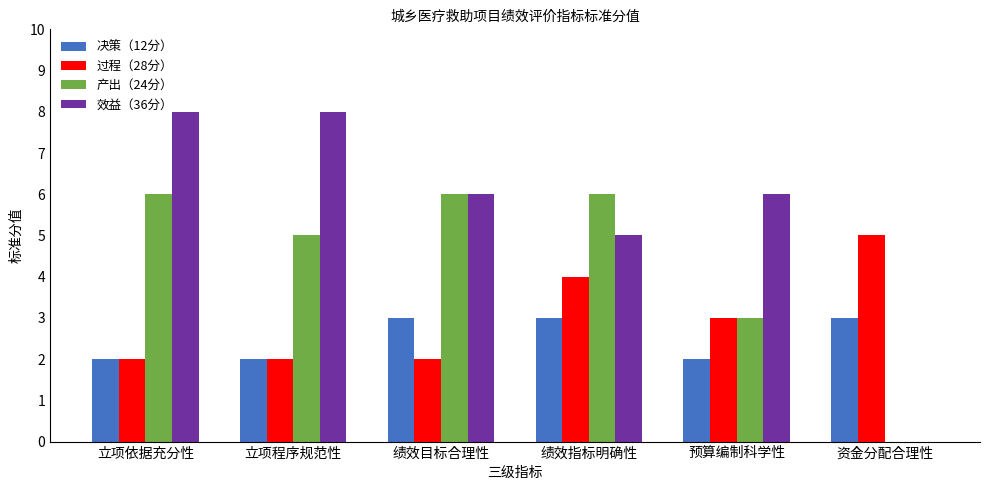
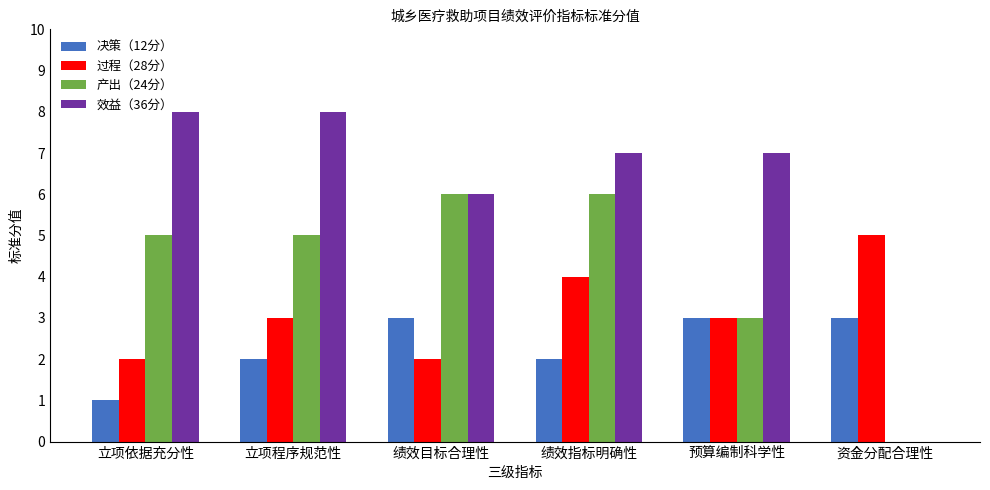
决策（12分）, 立项依据充分性: 2 -> 1
产出（24分）, 立项依据充分性: 6 -> 5
过程（28分）, 立项程序规范性: 2 -> 3
决策（12分）, 绩效指标明确性: 3 -> 2
效益（36分）, 绩效指标明确性: 5 -> 7
决策（12分）, 预算编制科学性: 2 -> 3
效益（36分）, 预算编制科学性: 6 -> 7
